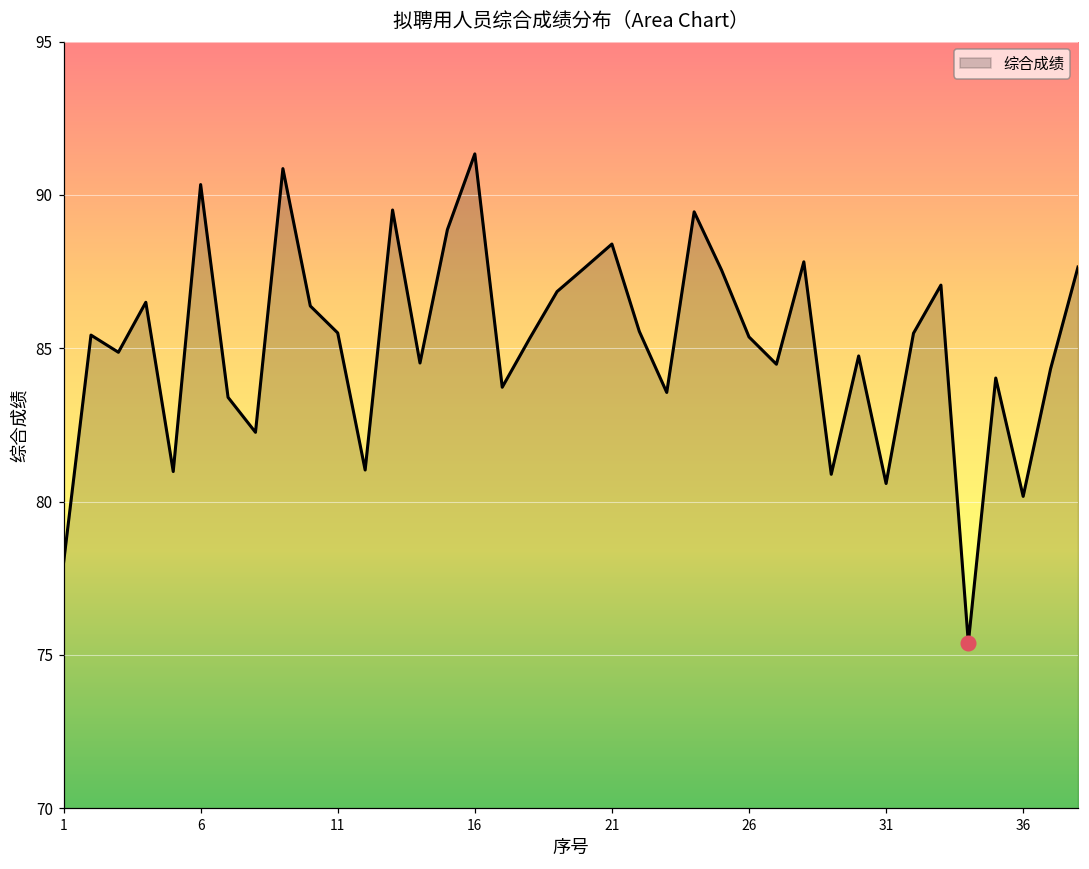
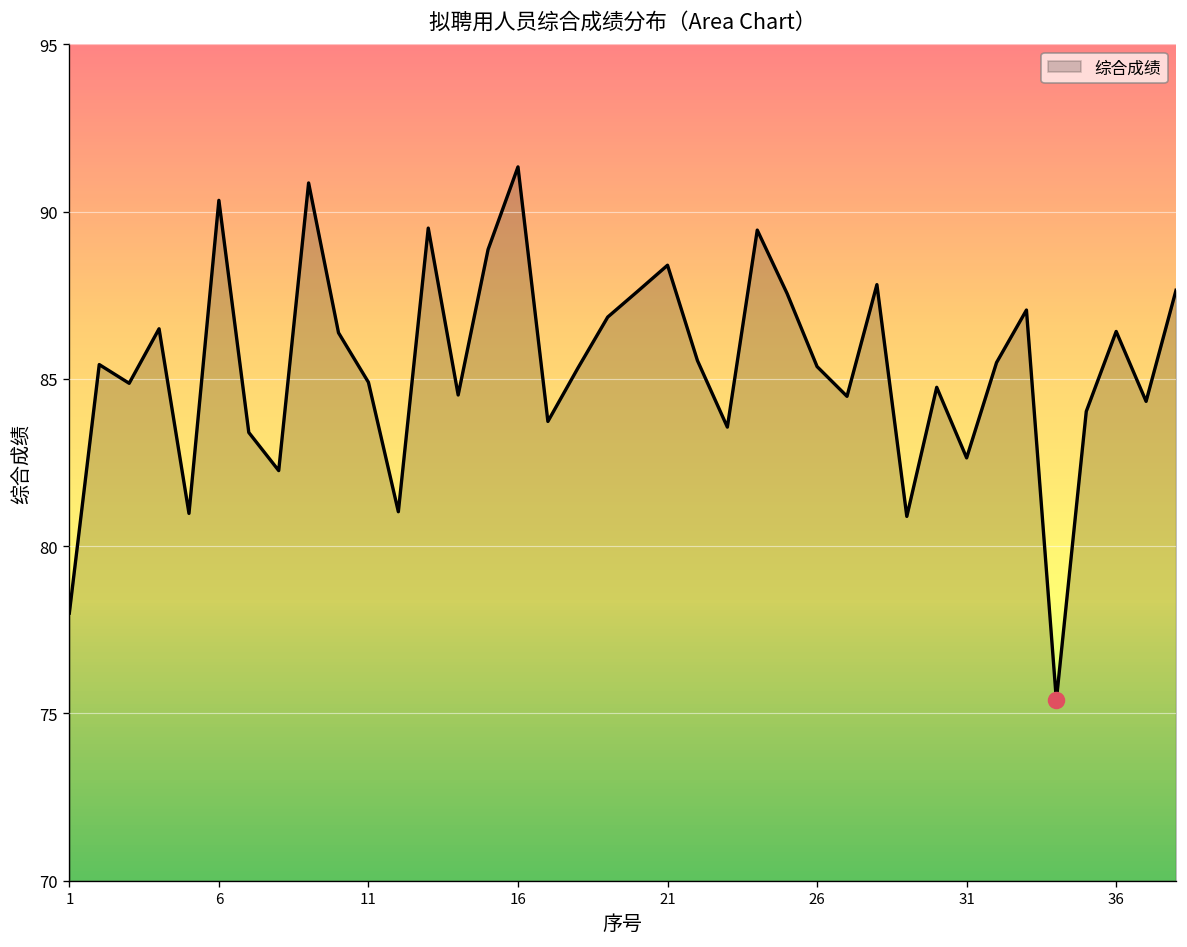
综合成绩, 11: 85.5 -> 84.9
综合成绩, 31: 80.6 -> 82.6
综合成绩, 36: 80.2 -> 86.4
